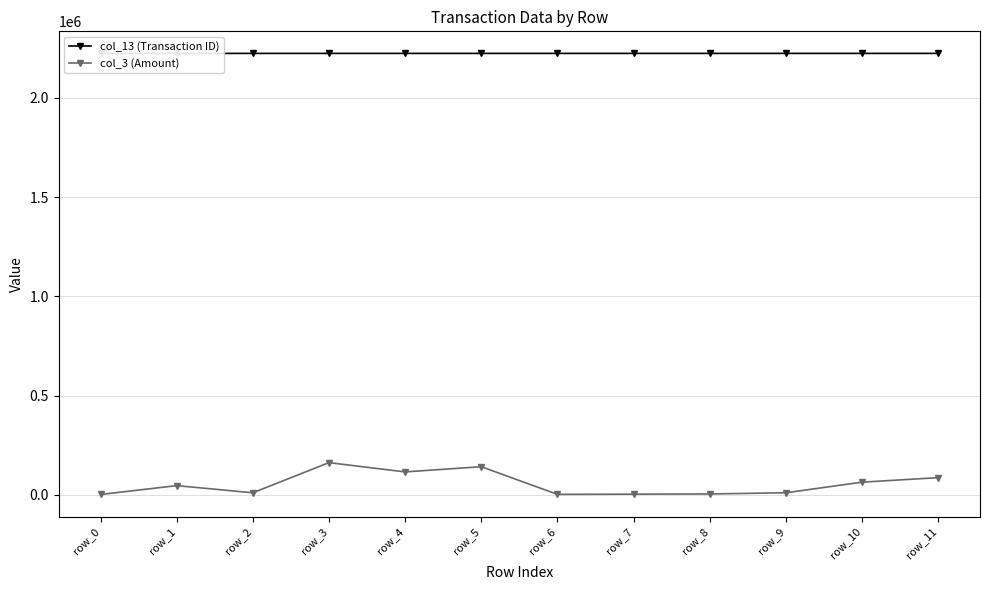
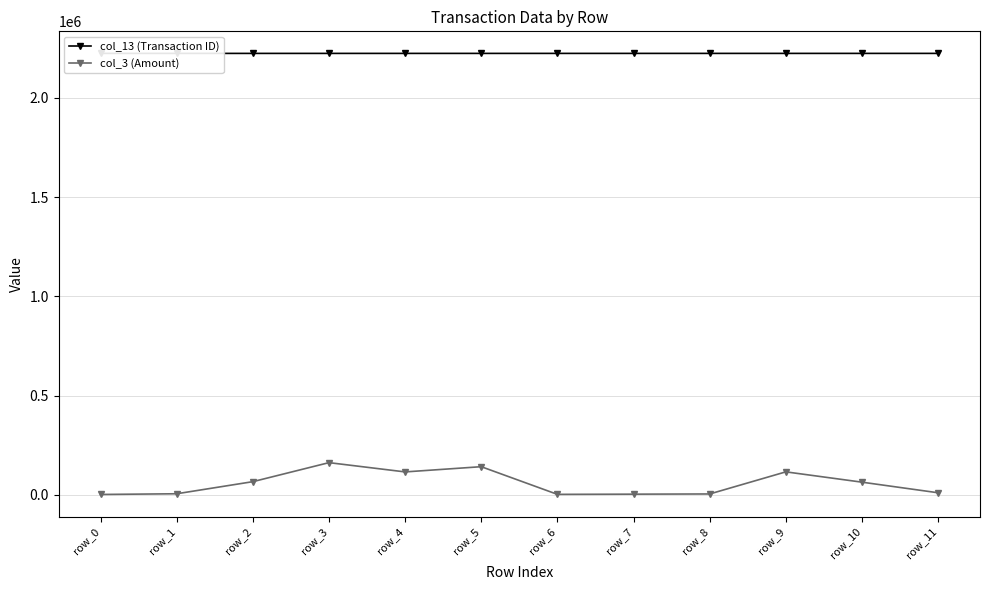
col_3 (Amount), row_1: 50000 -> 10000
col_3 (Amount), row_2: 10000 -> 70000
col_3 (Amount), row_9: 10000 -> 120000
col_3 (Amount), row_11: 90000 -> 10000
